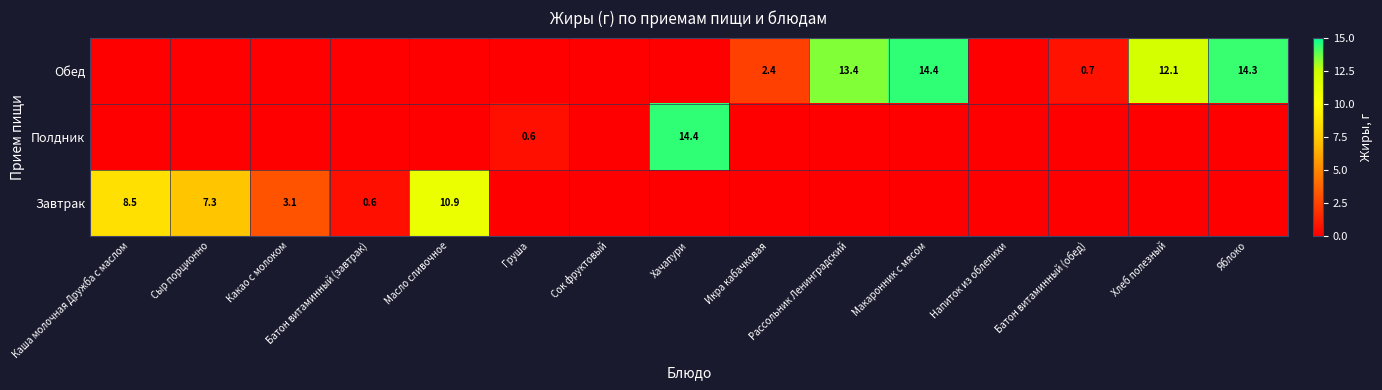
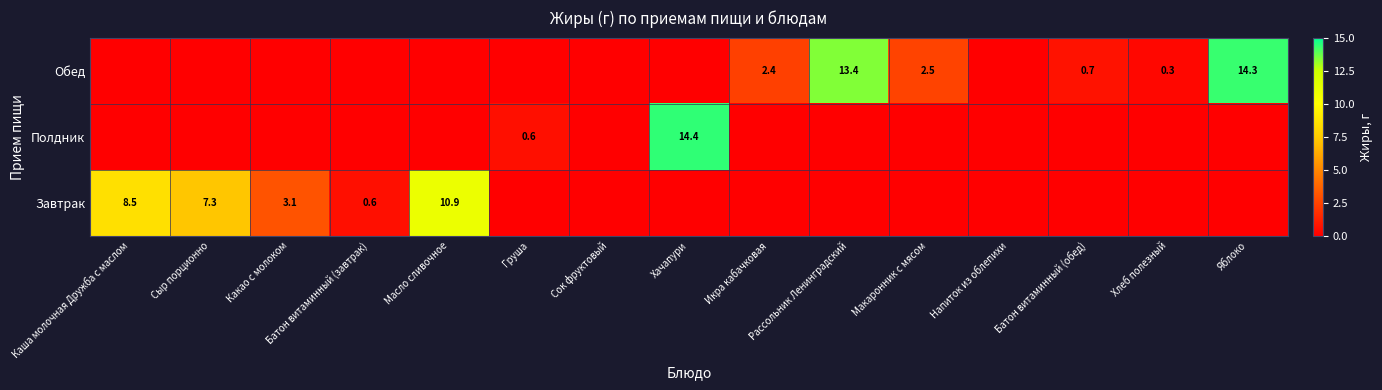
Обед, Макаронник с мясом: 14.4 -> 2.5
Обед, Хлеб полезный: 12.1 -> 0.3
